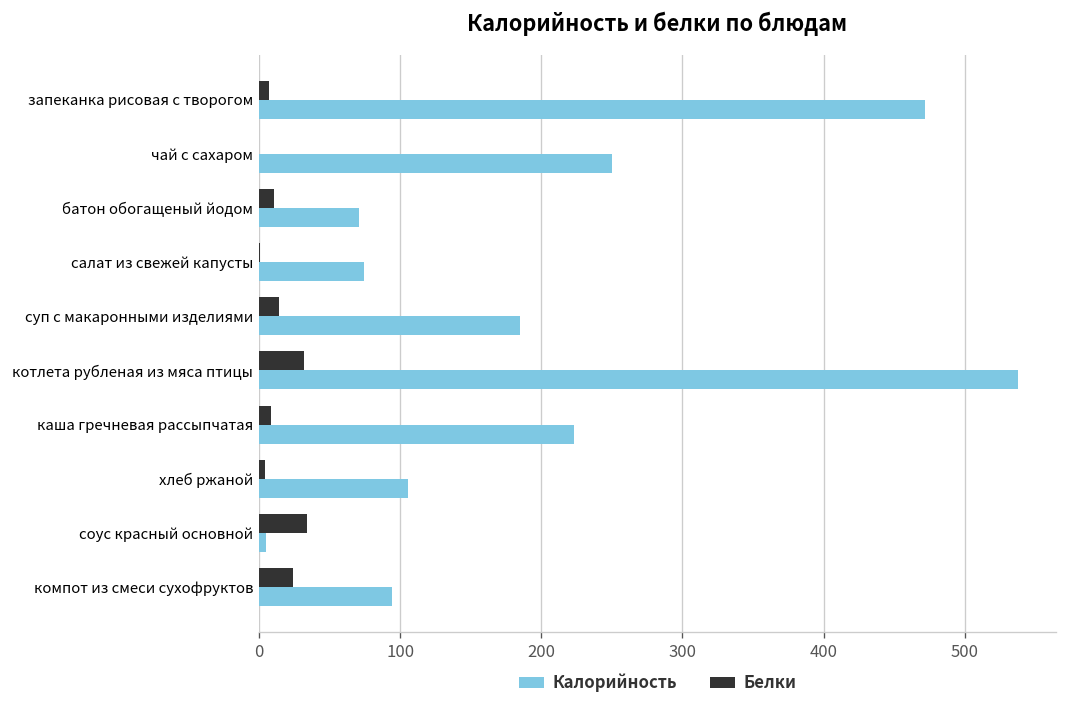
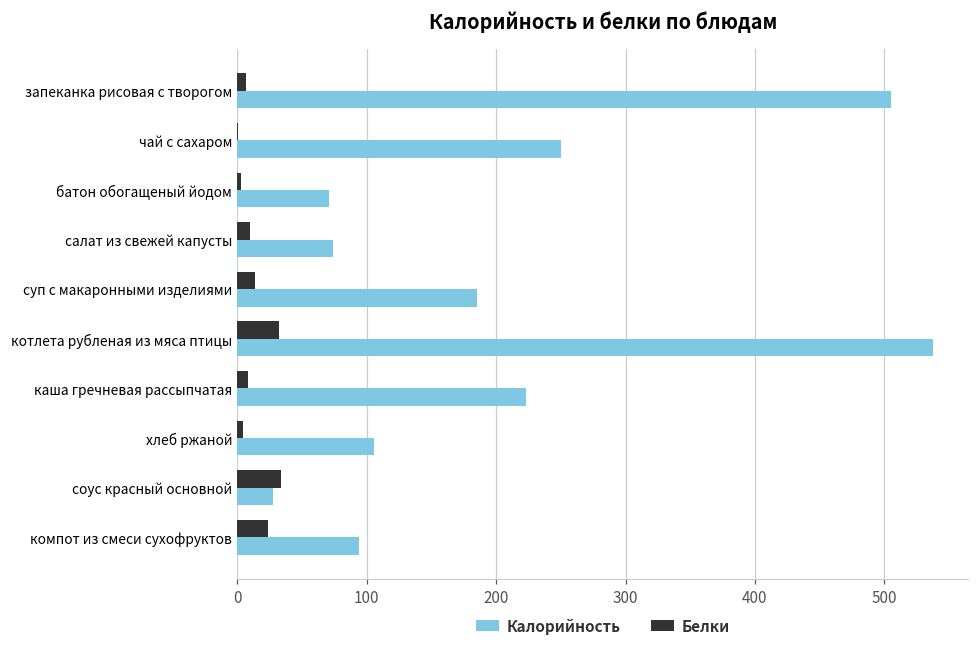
Калорийность, запеканка рисовая с творогом: 472 -> 505
Белки, батон обогащеный йодом: 10 -> 2
Белки, салат из свежей капусты: 1 -> 9
Калорийность, соус красный основной: 5 -> 27
